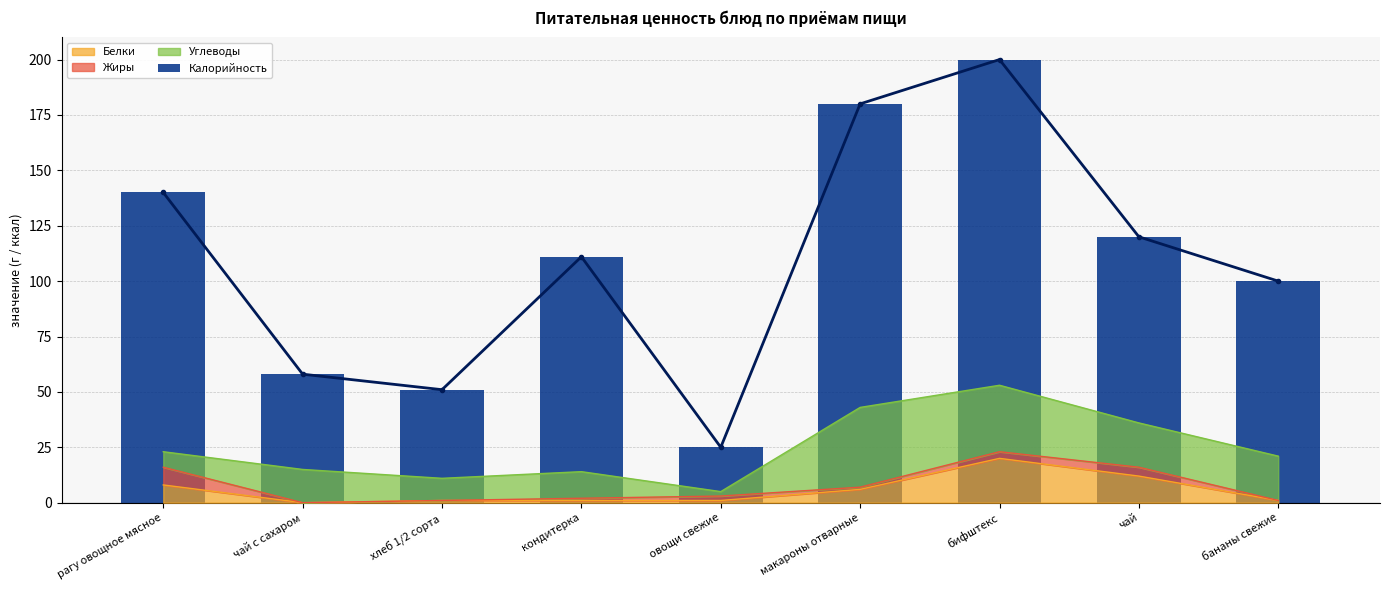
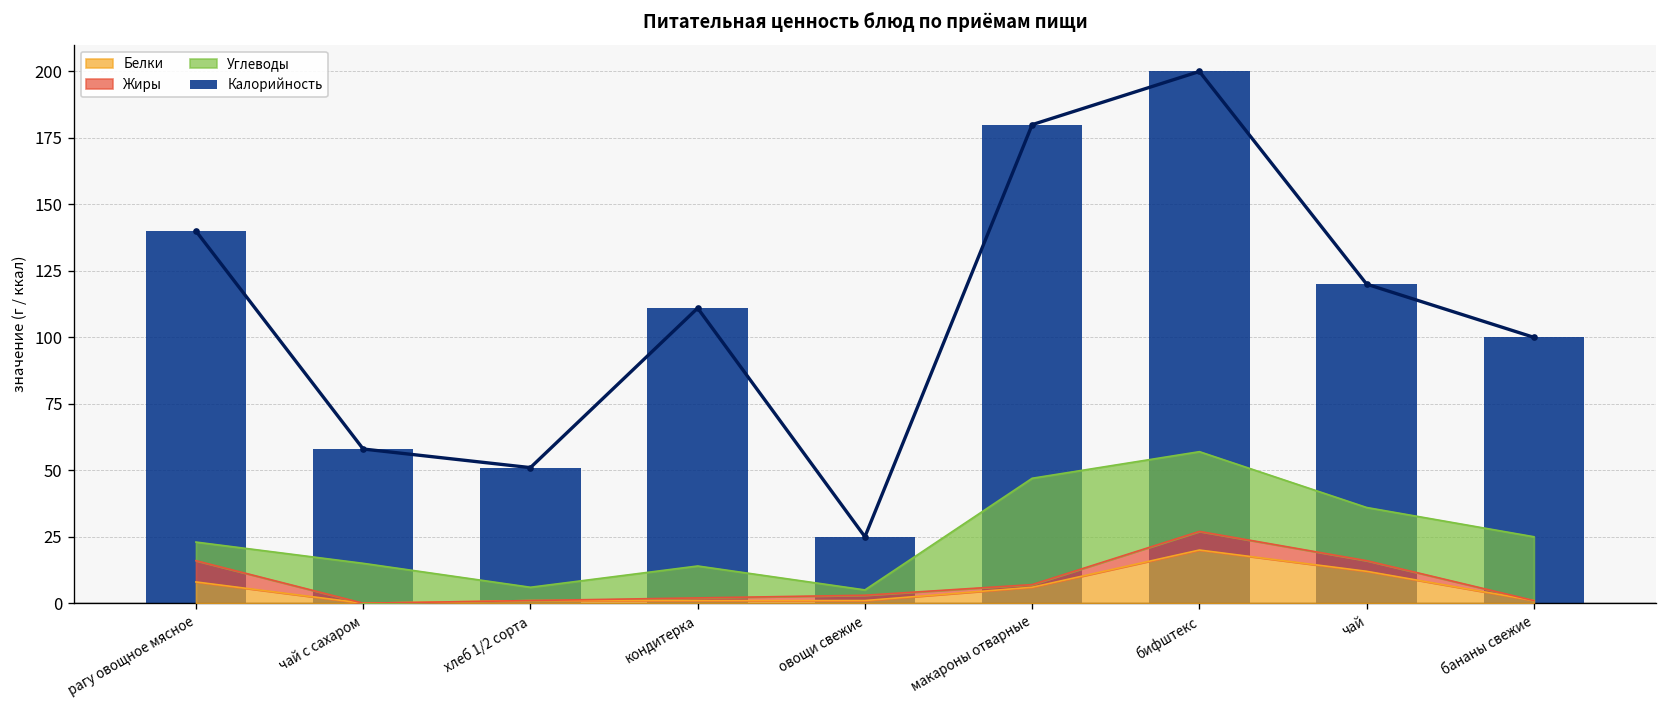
Углеводы, хлеб 1/2 сорта: 10 -> 5
Углеводы, макароны отварные: 36 -> 40
Жиры, бифштекс: 3 -> 7
Углеводы, бананы свежие: 20 -> 24
